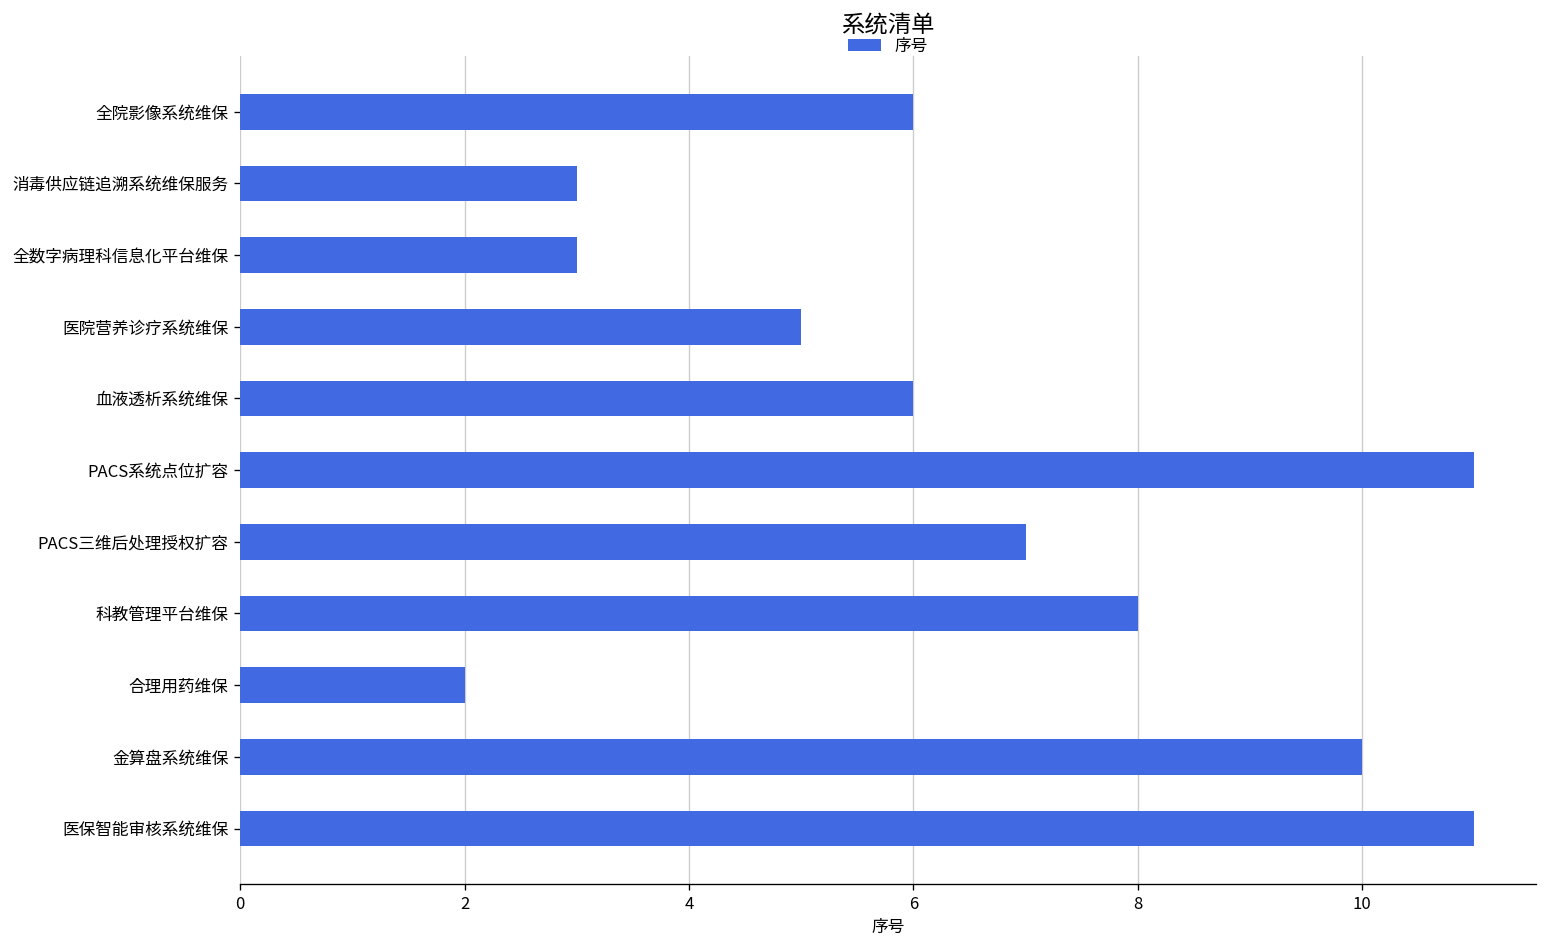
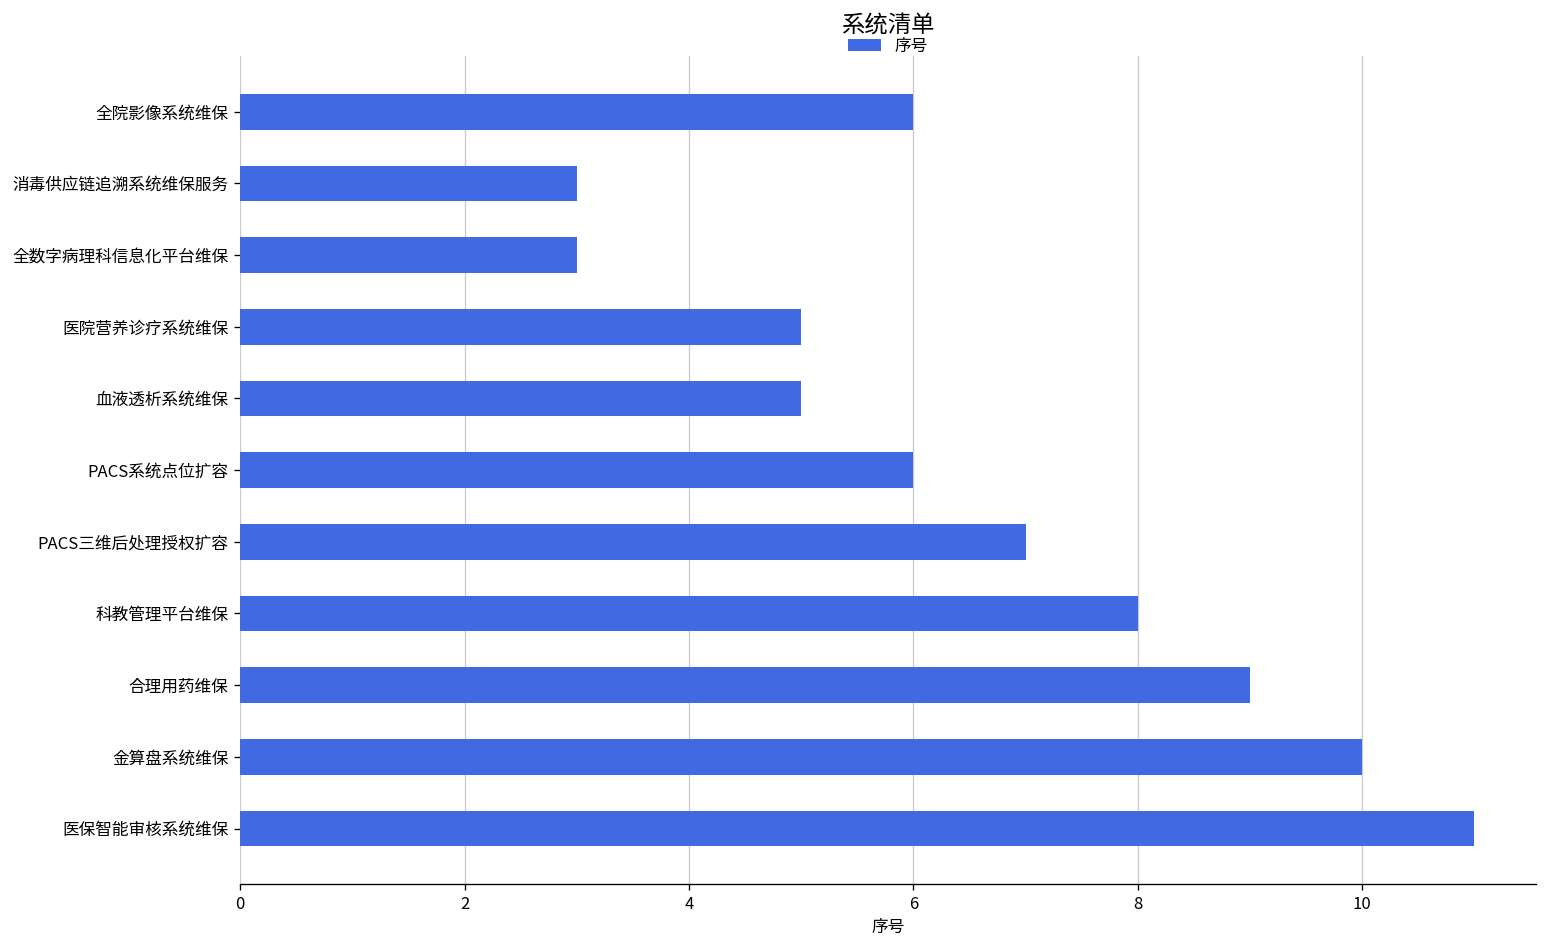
血液透析系统维保: 6 -> 5
PACS系统点位扩容: 11 -> 6
合理用药维保: 2 -> 9
